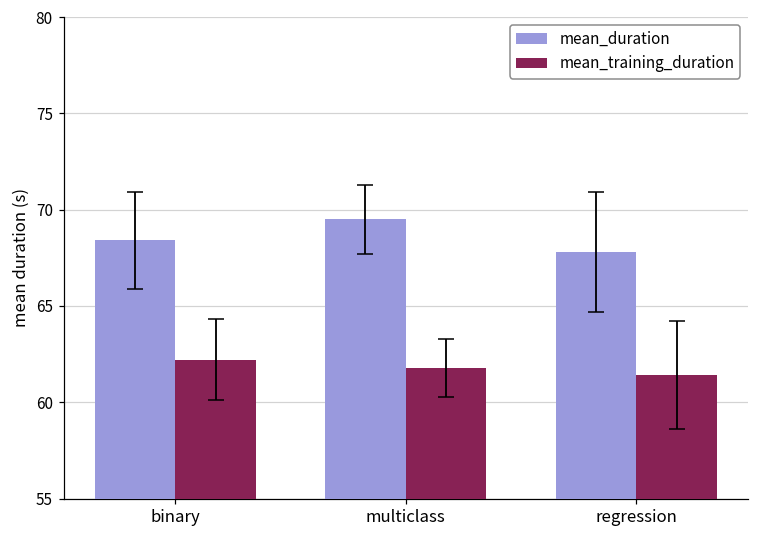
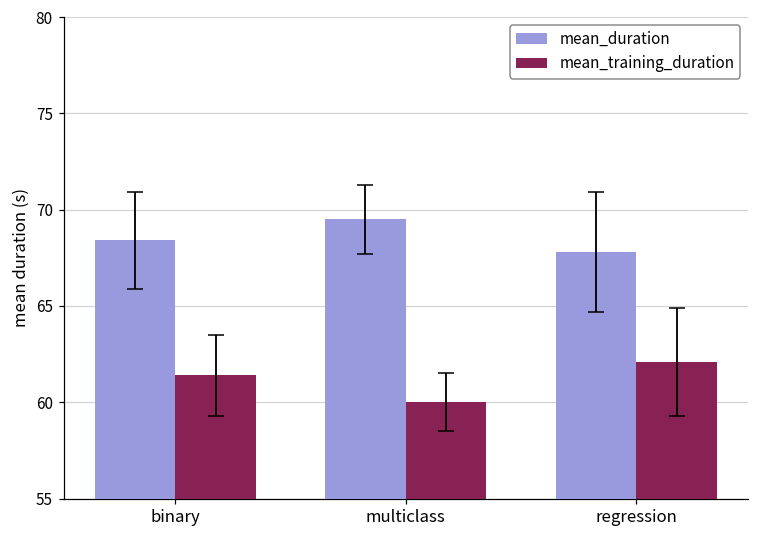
mean_training_duration, binary: 62.2 -> 61.4
mean_training_duration, multiclass: 61.8 -> 60.0
mean_training_duration, regression: 61.4 -> 62.1
